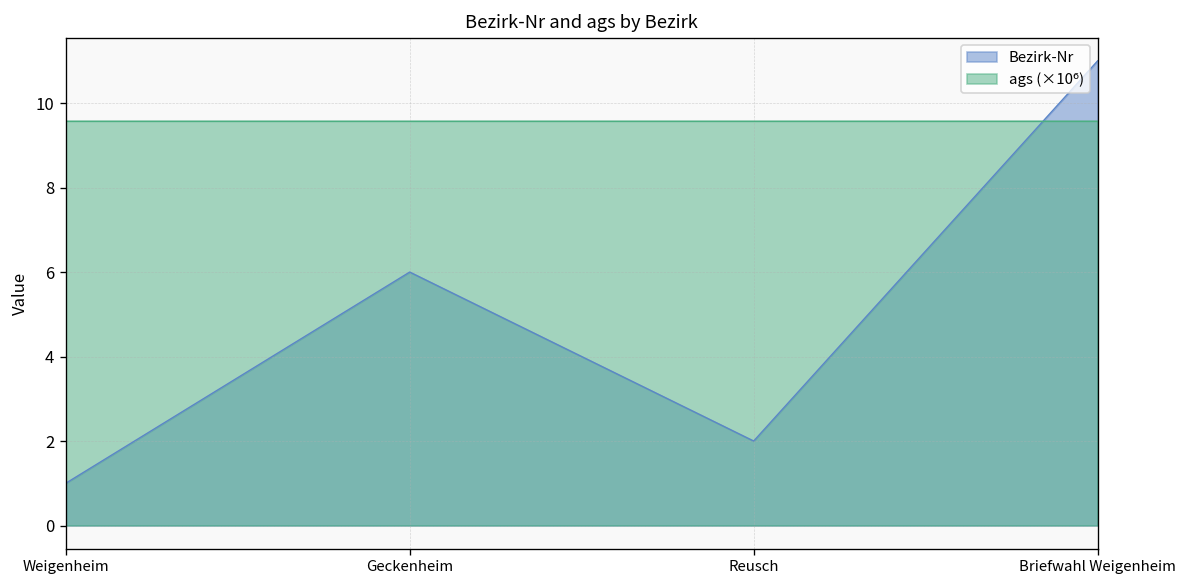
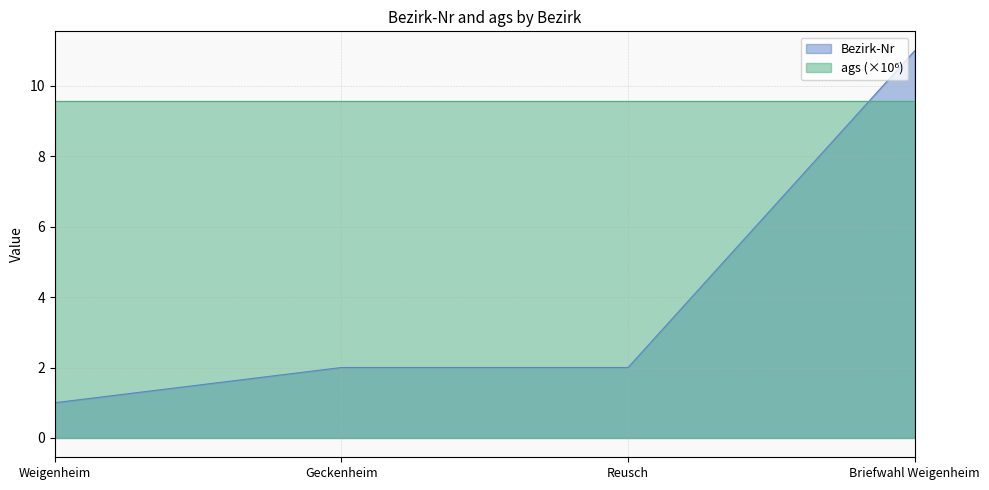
Bezirk-Nr, Geckenheim: 6 -> 2
